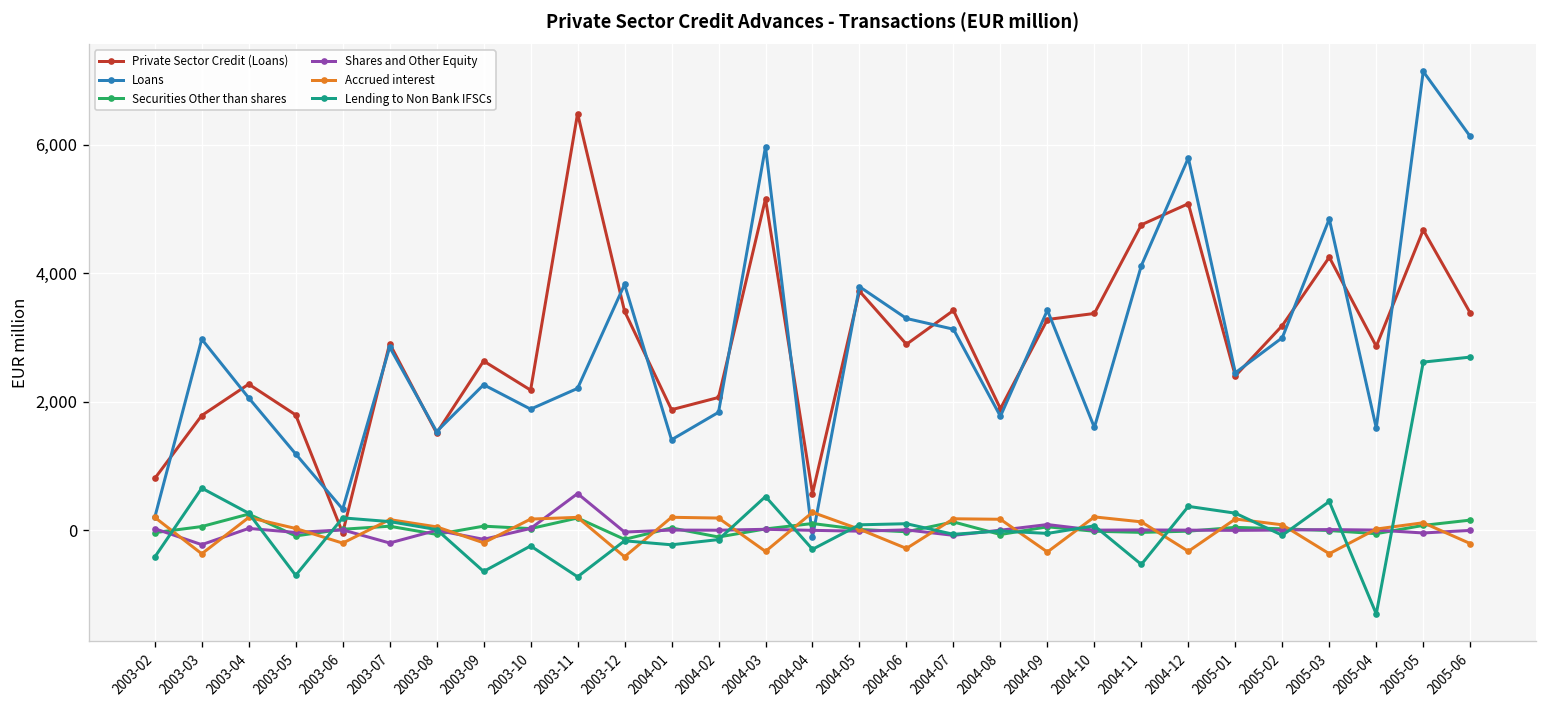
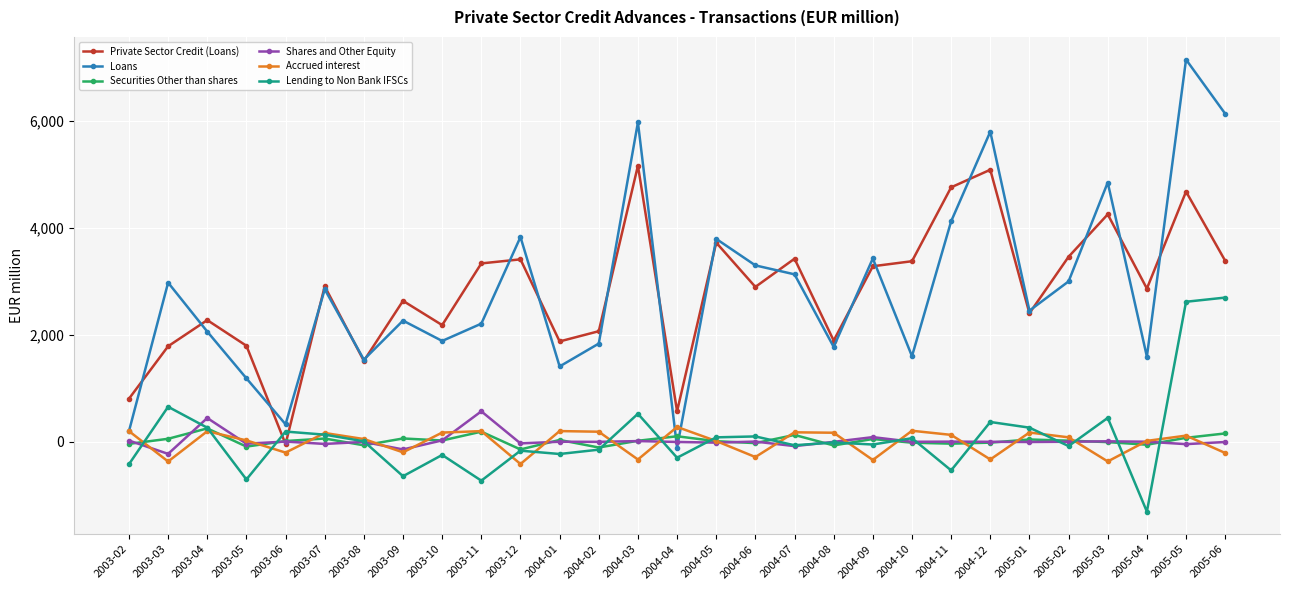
Shares and Other Equity, 2003-04: 0 -> 400
Shares and Other Equity, 2003-07: -200 -> 0
Private Sector Credit (Loans), 2003-11: 6,500 -> 3,300
Private Sector Credit (Loans), 2005-02: 3,200 -> 3,500
